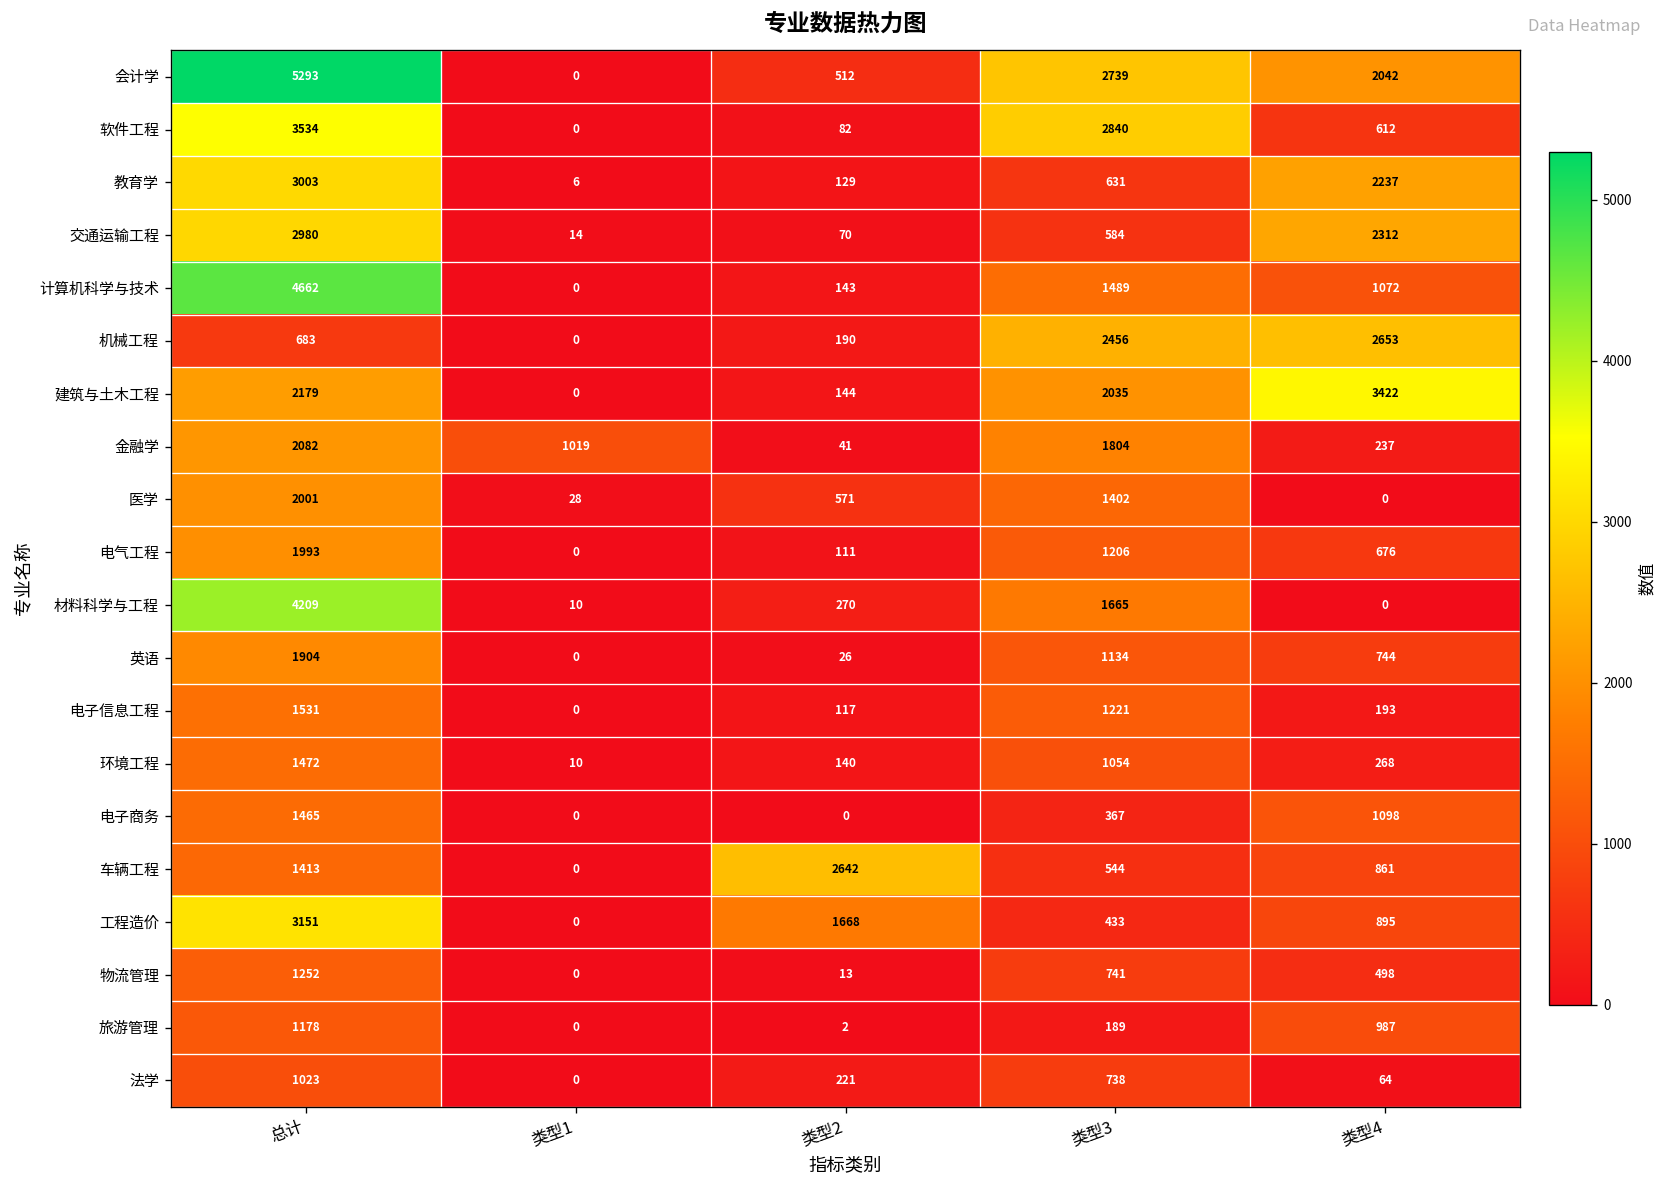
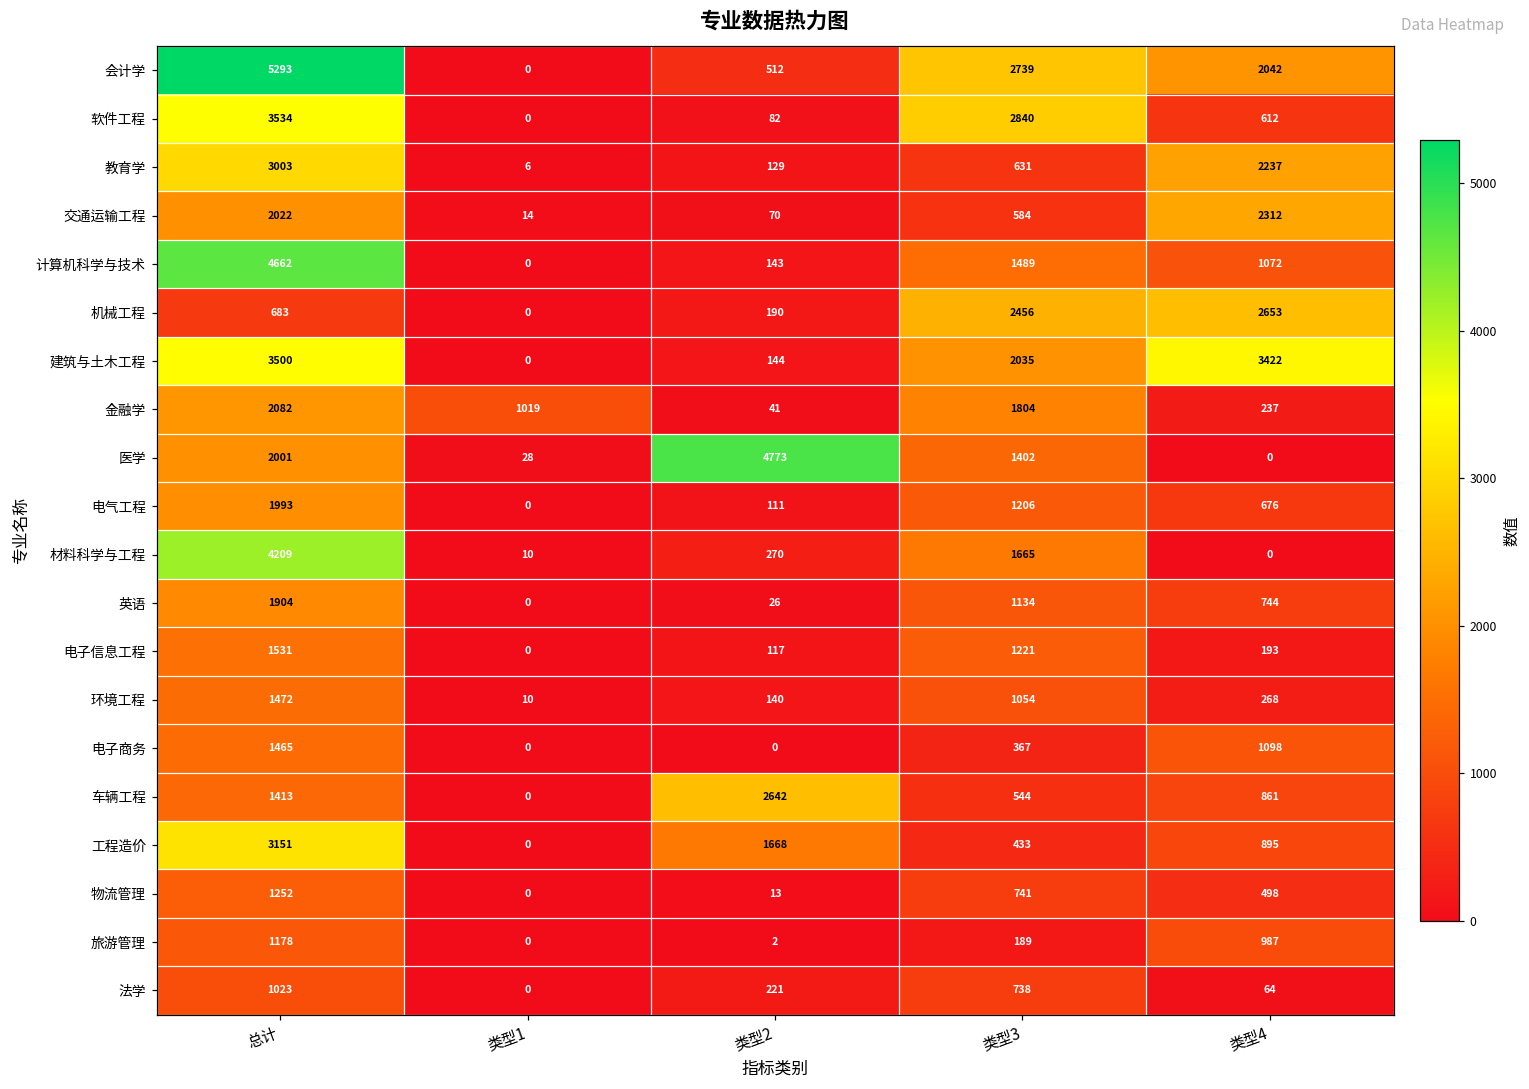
交通运输工程, 总计: 2980 -> 2022
建筑与土木工程, 总计: 2179 -> 3500
医学, 类型2: 571 -> 4773
